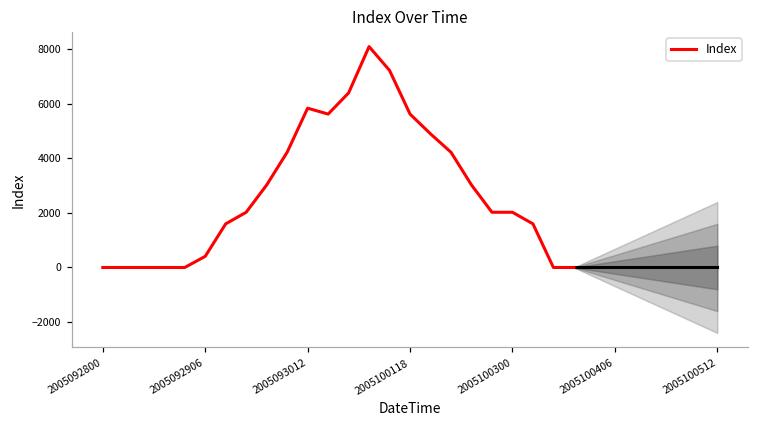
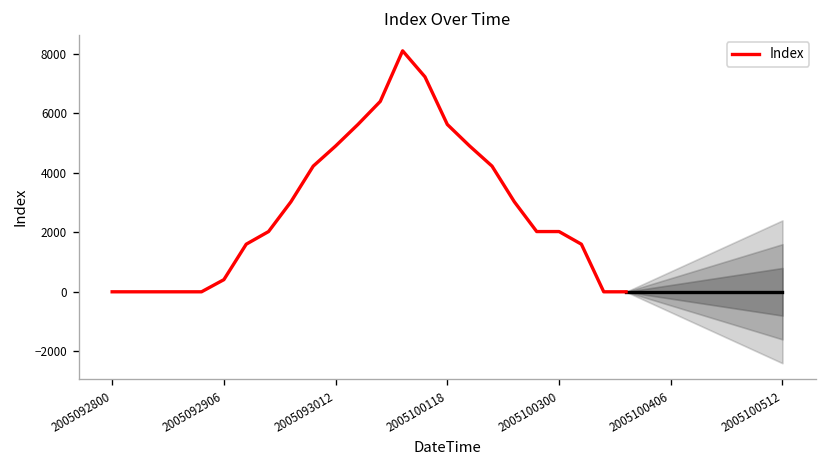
Index, 2005093012: 5800 -> 4900
